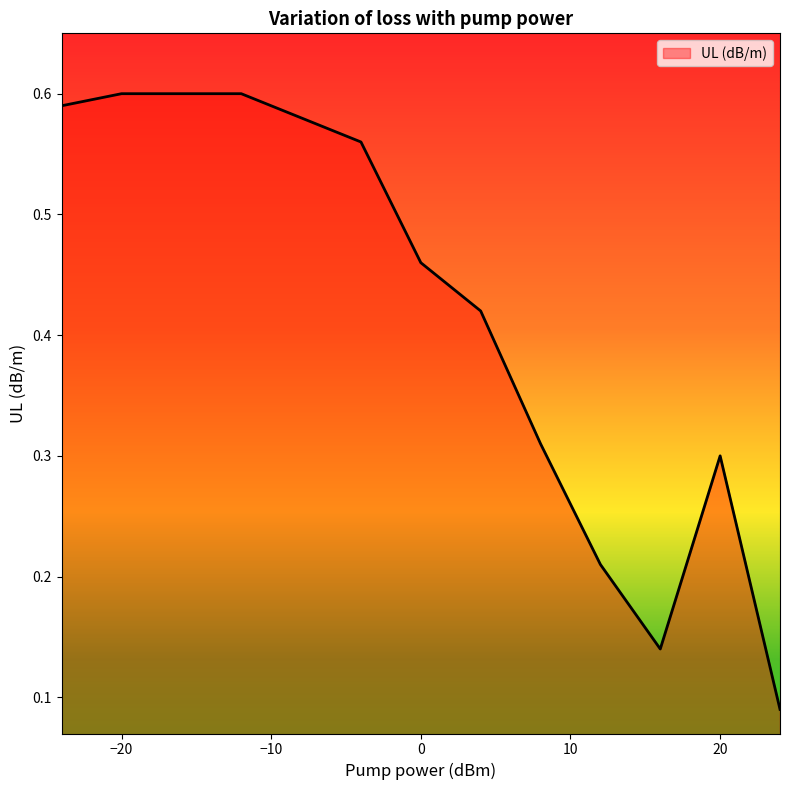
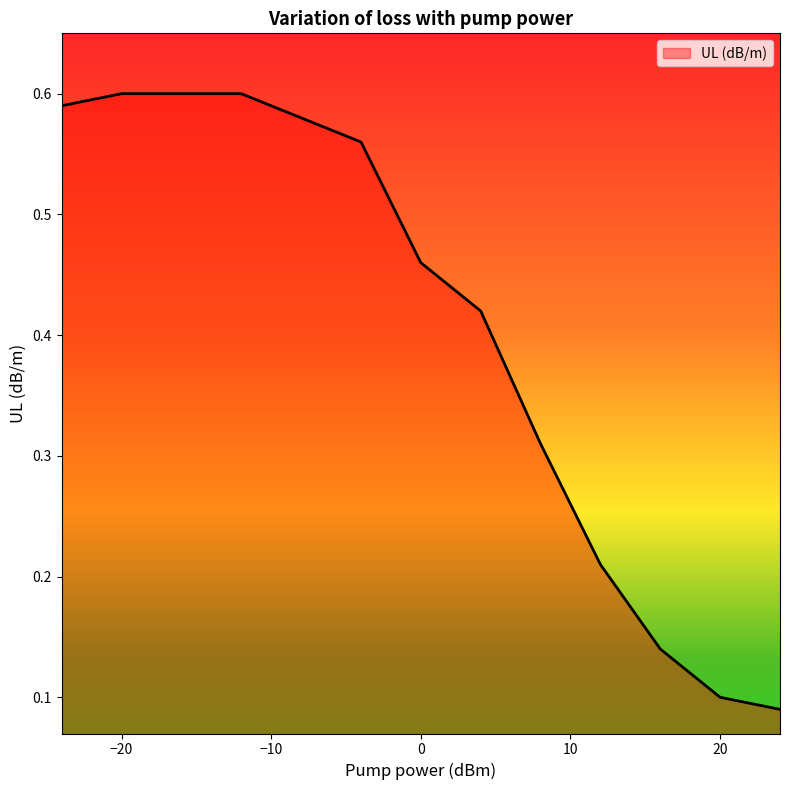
20: 0.3 -> 0.1
